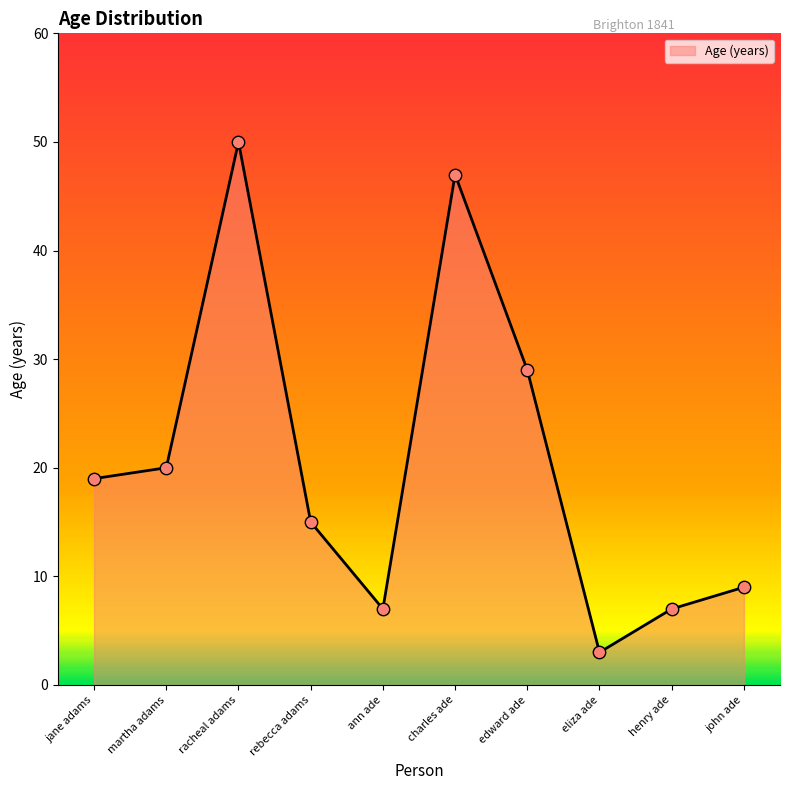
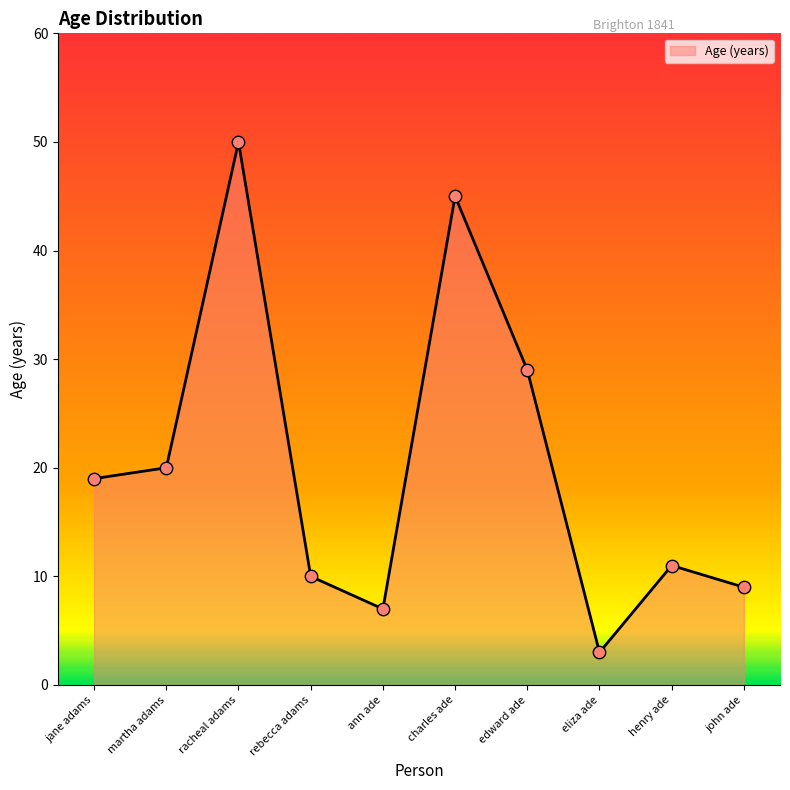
rebecca adams: 15 -> 10
charles ade: 47 -> 45
henry ade: 7 -> 11
